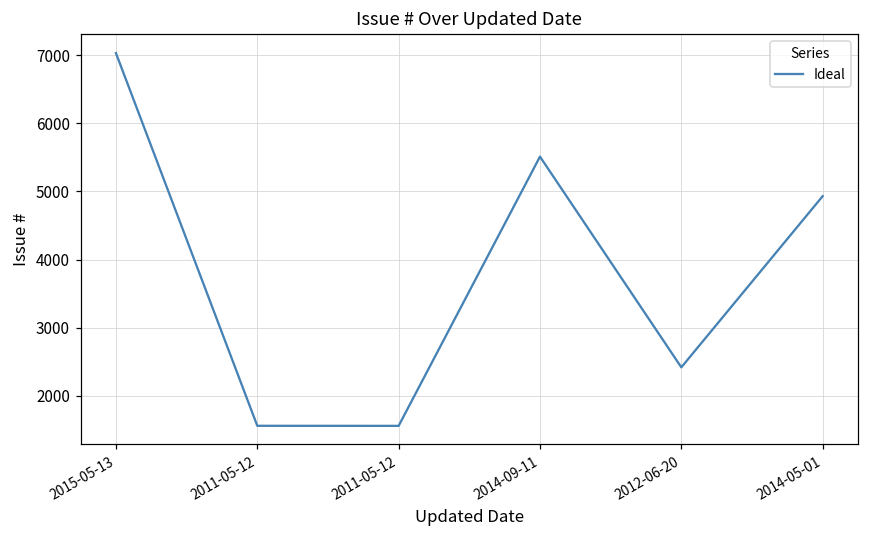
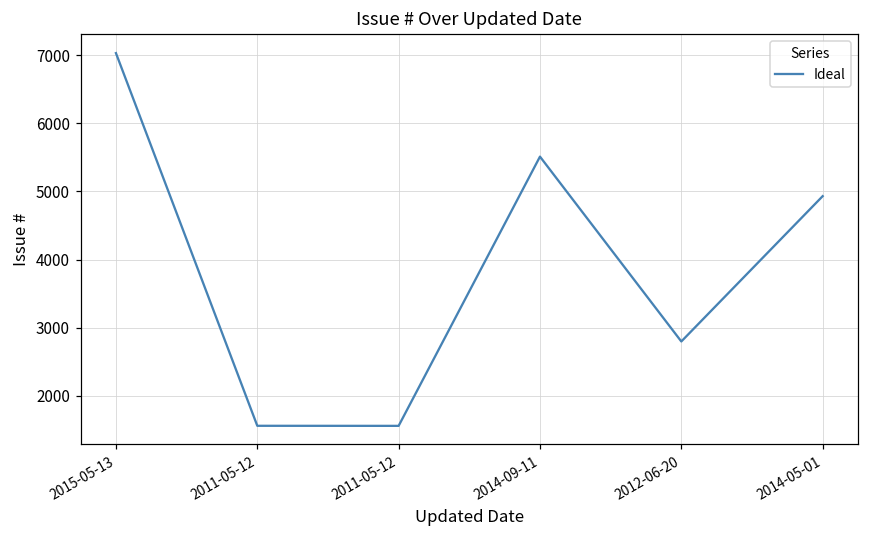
2012-06-20: 2400 -> 2800
